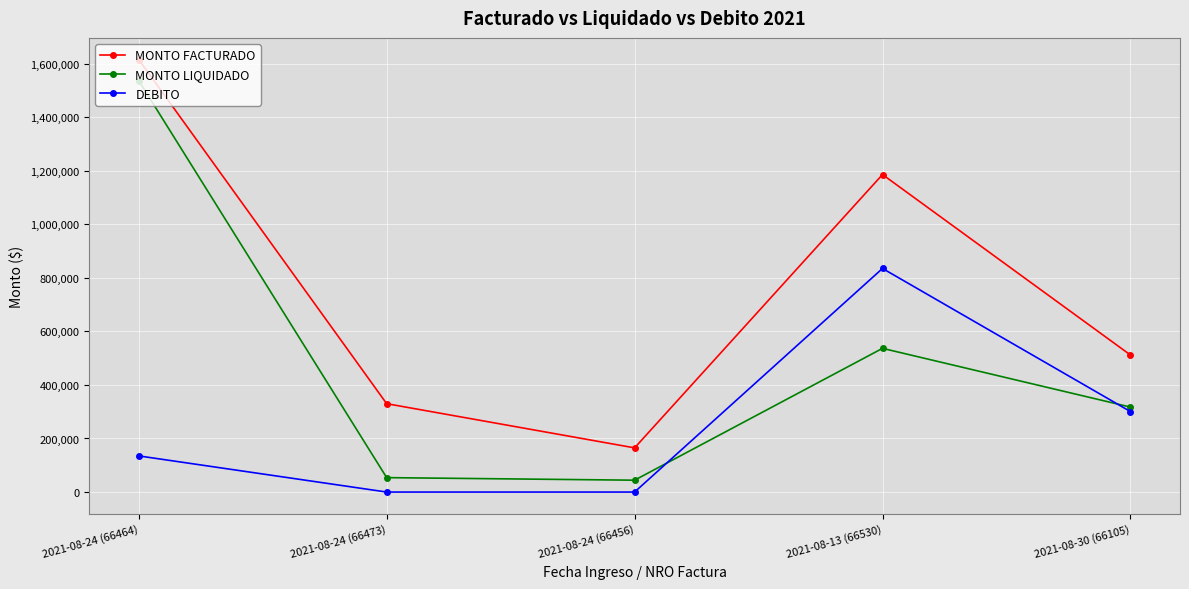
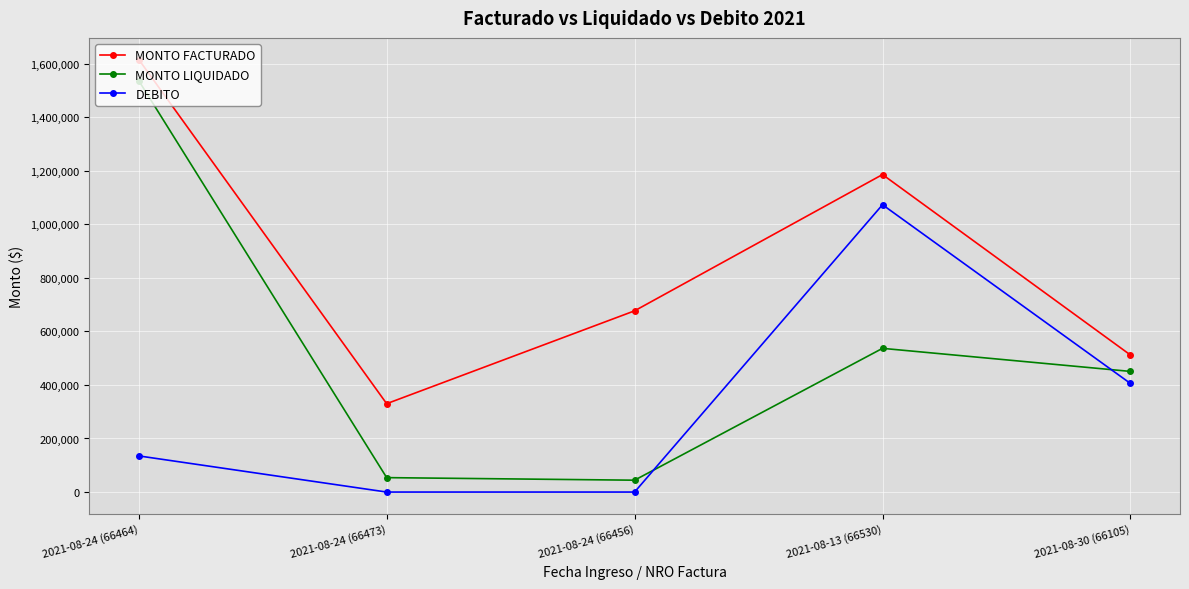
MONTO FACTURADO, 2021-08-24 (66456): 170,000 -> 680,000
DEBITO, 2021-08-13 (66530): 840,000 -> 1,070,000
MONTO LIQUIDADO, 2021-08-30 (66105): 320,000 -> 450,000
DEBITO, 2021-08-30 (66105): 300,000 -> 410,000
